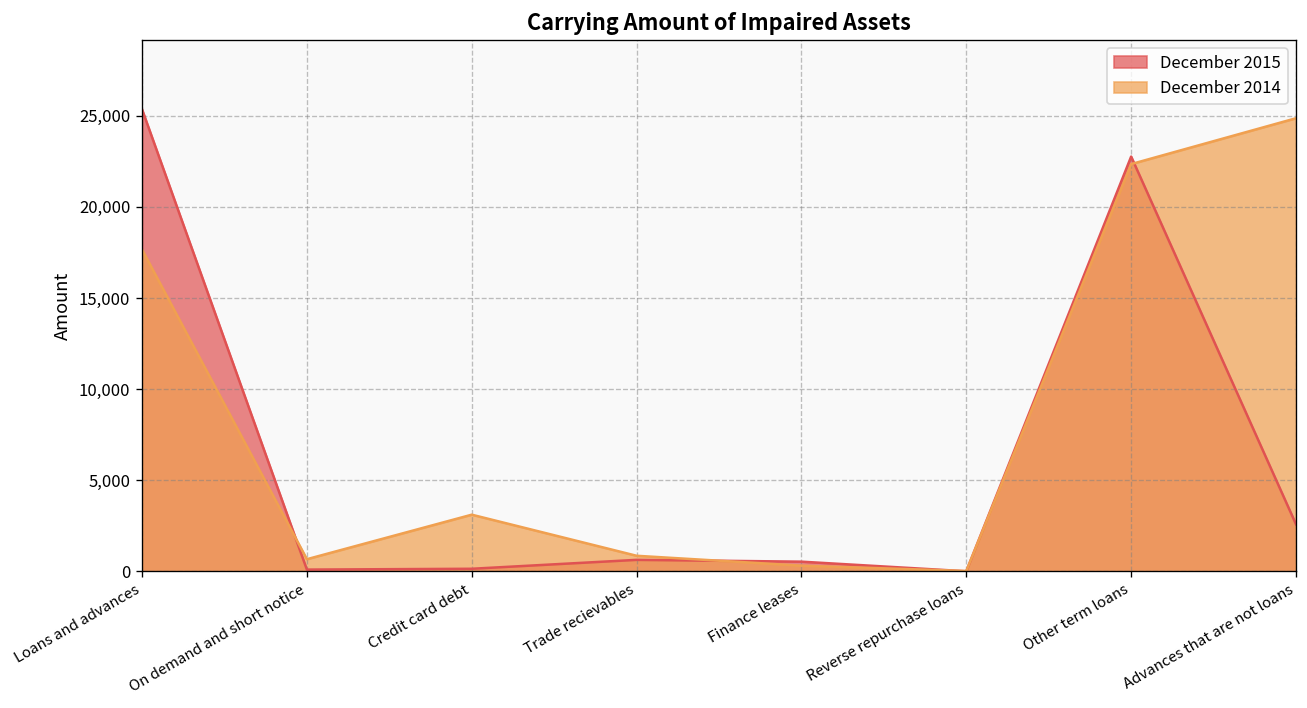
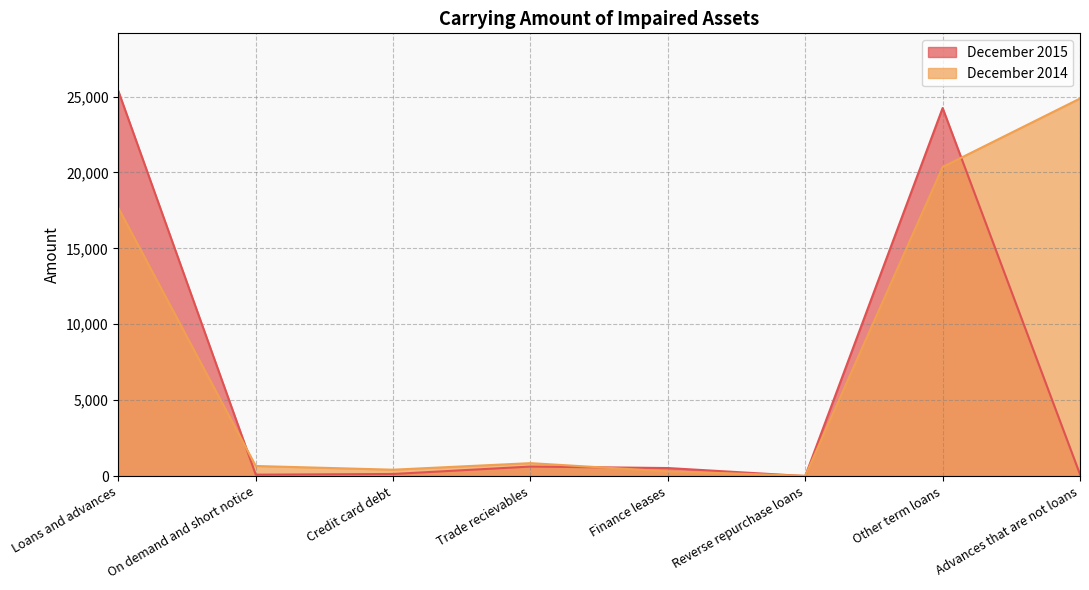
December 2014, Credit card debt: 3,100 -> 400
December 2015, Other term loans: 22,800 -> 24,200
December 2014, Other term loans: 22,400 -> 20,400
December 2015, Advances that are not loans: 2,600 -> 100
